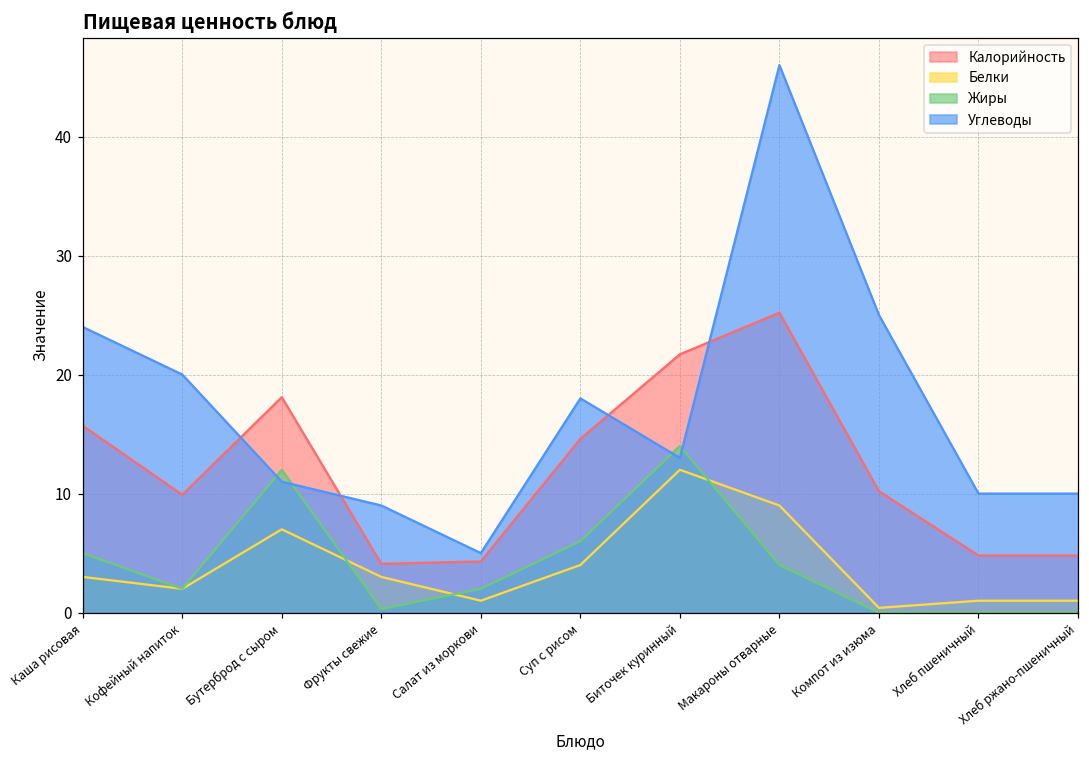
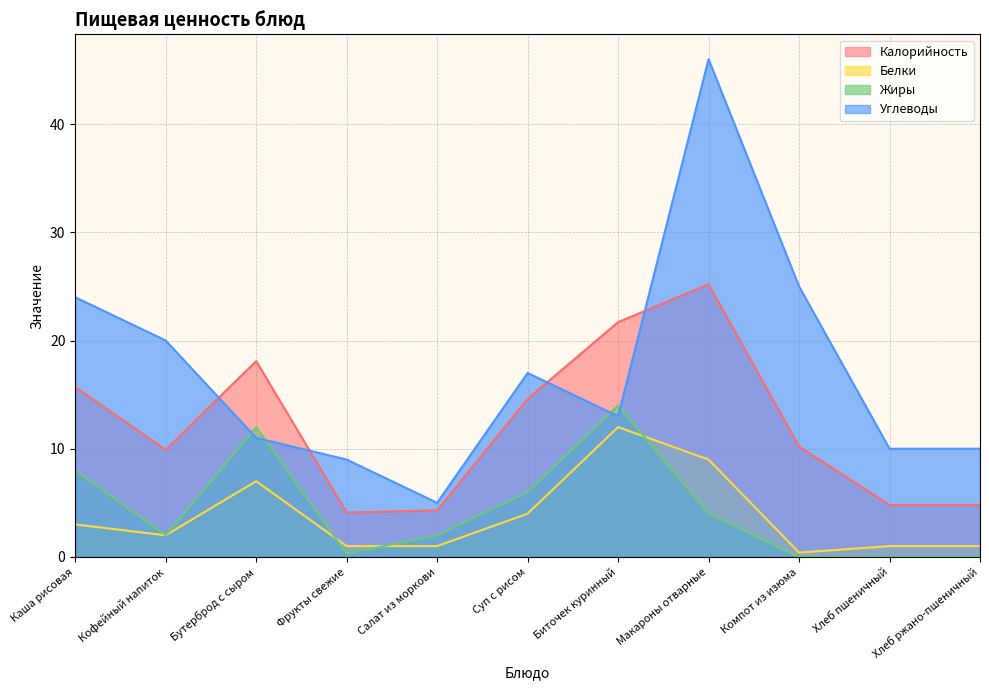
Жиры, Каша рисовая: 5 -> 8
Белки, Фрукты свежие: 3 -> 1
Углеводы, Суп с рисом: 18 -> 17
